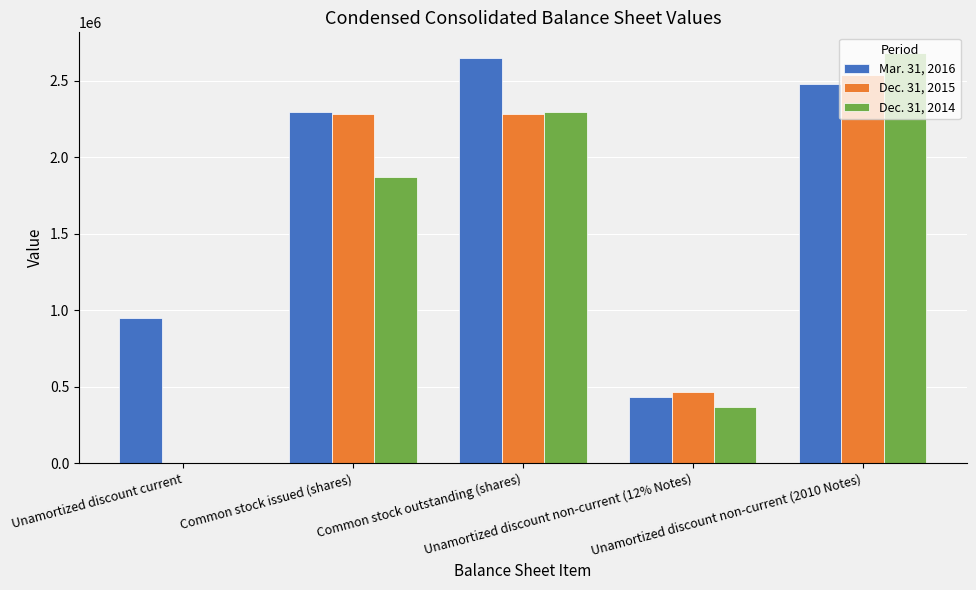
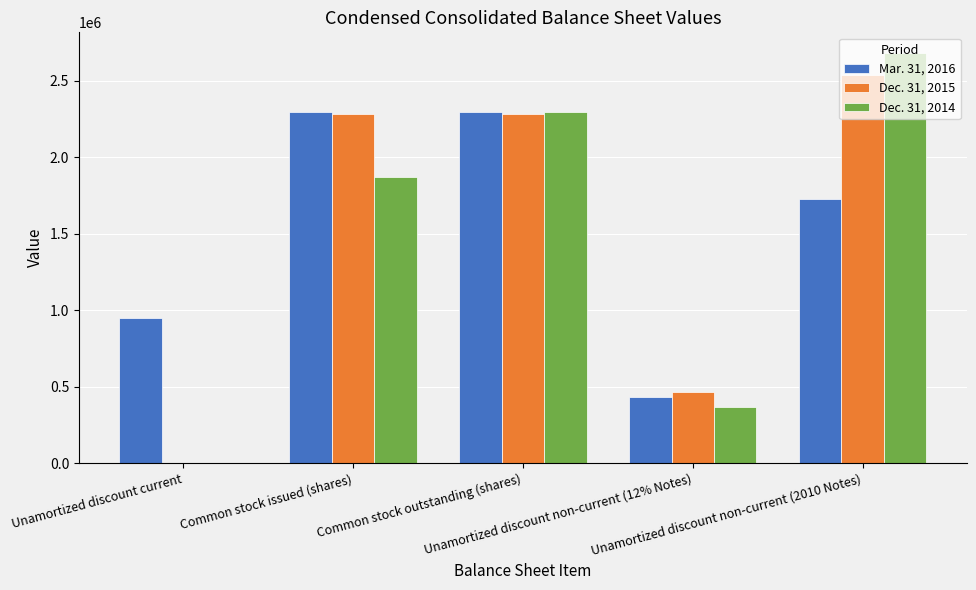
Mar. 31, 2016, Common stock outstanding (shares): 2650000 -> 2300000
Mar. 31, 2016, Unamortized discount non-current (2010 Notes): 2480000 -> 1730000
